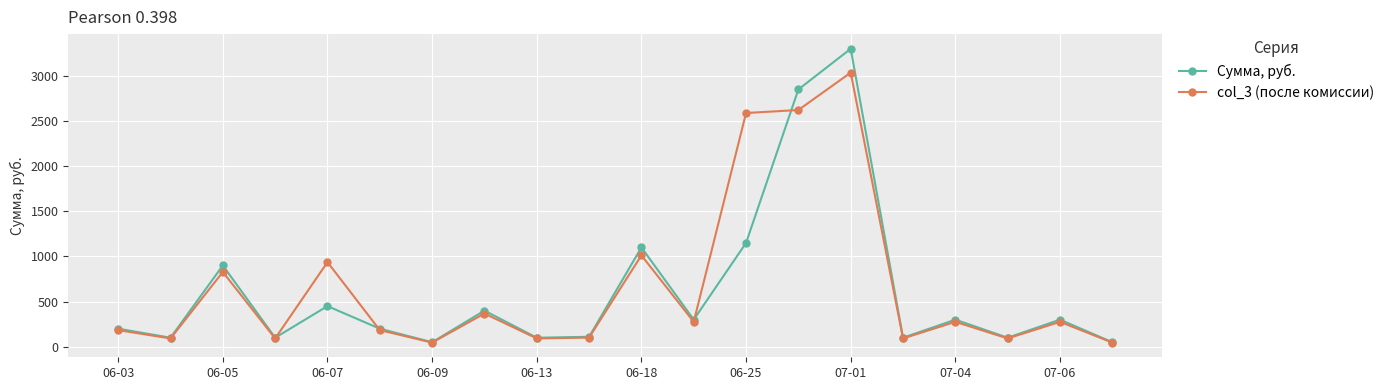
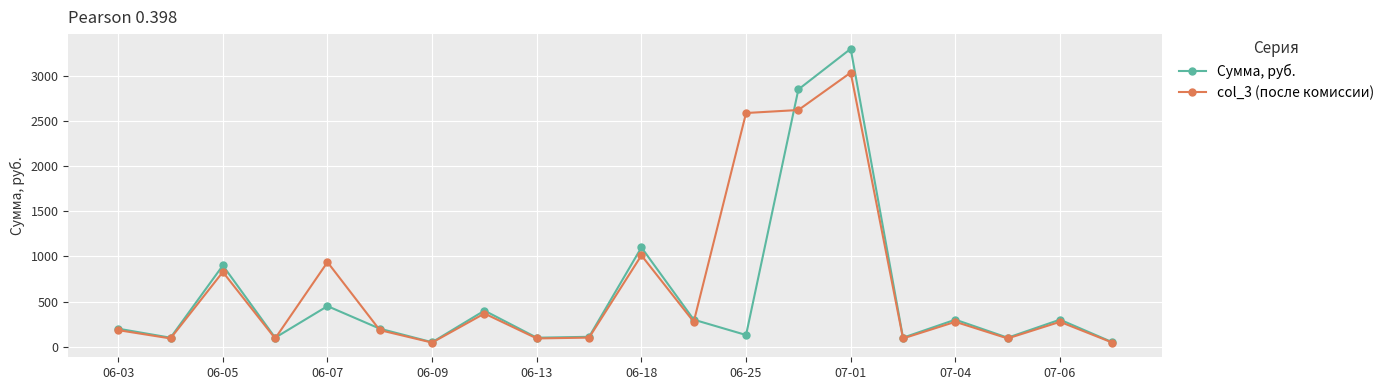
Сумма, руб., 06-25: 1200 -> 100
